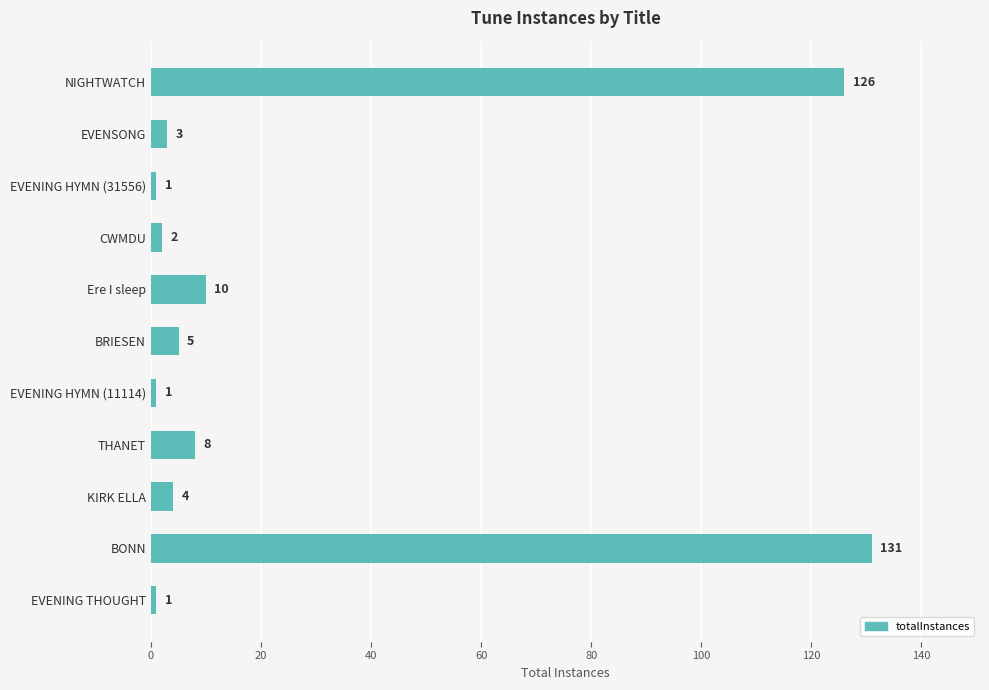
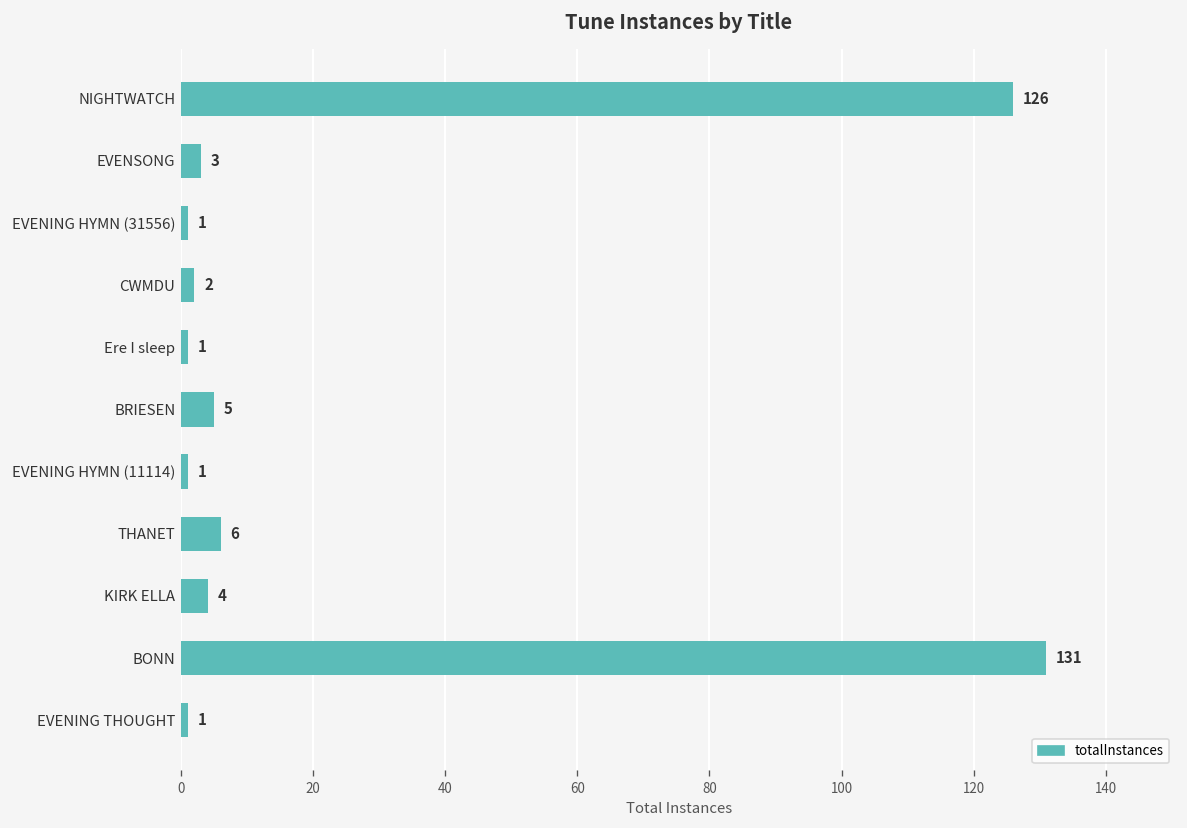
Ere I sleep: 10 -> 1
THANET: 8 -> 6
